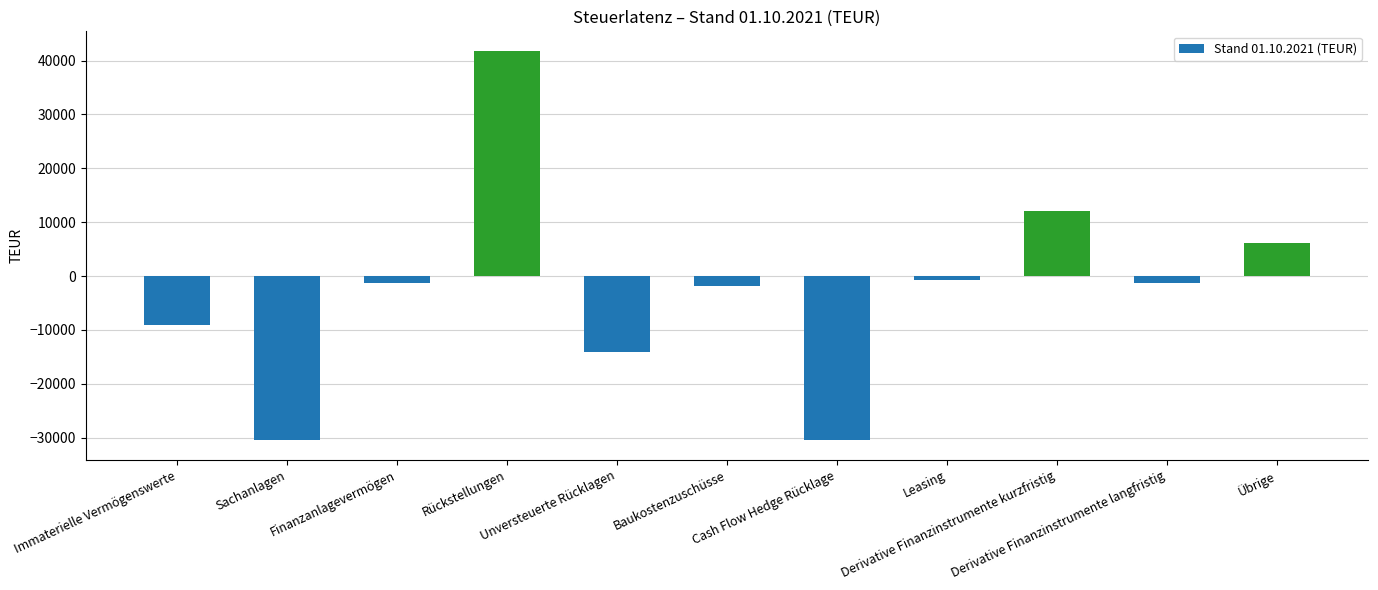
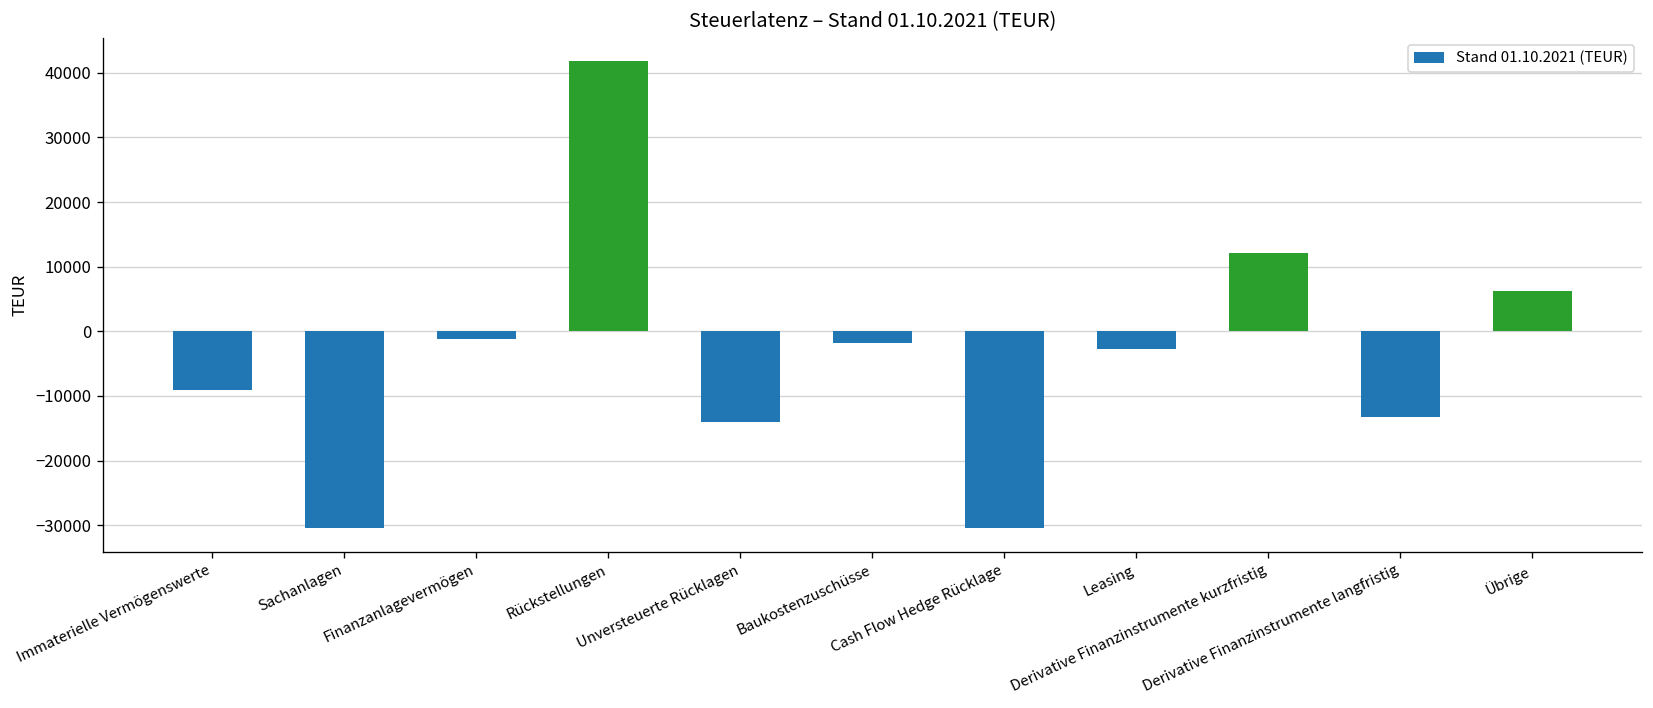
Leasing: -1000 -> -3000
Derivative Finanzinstrumente langfristig: -1000 -> -13000
